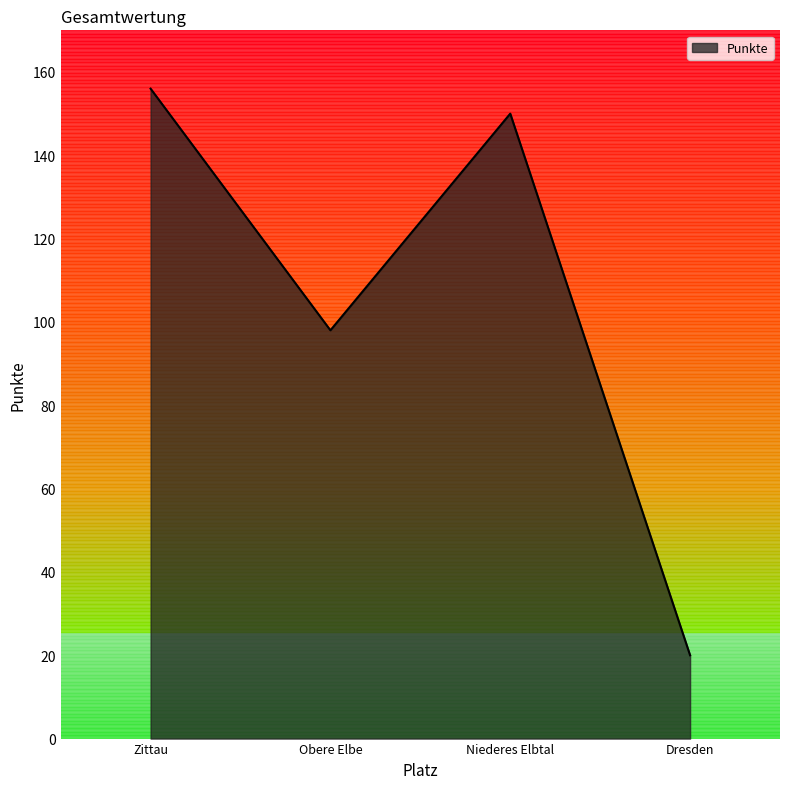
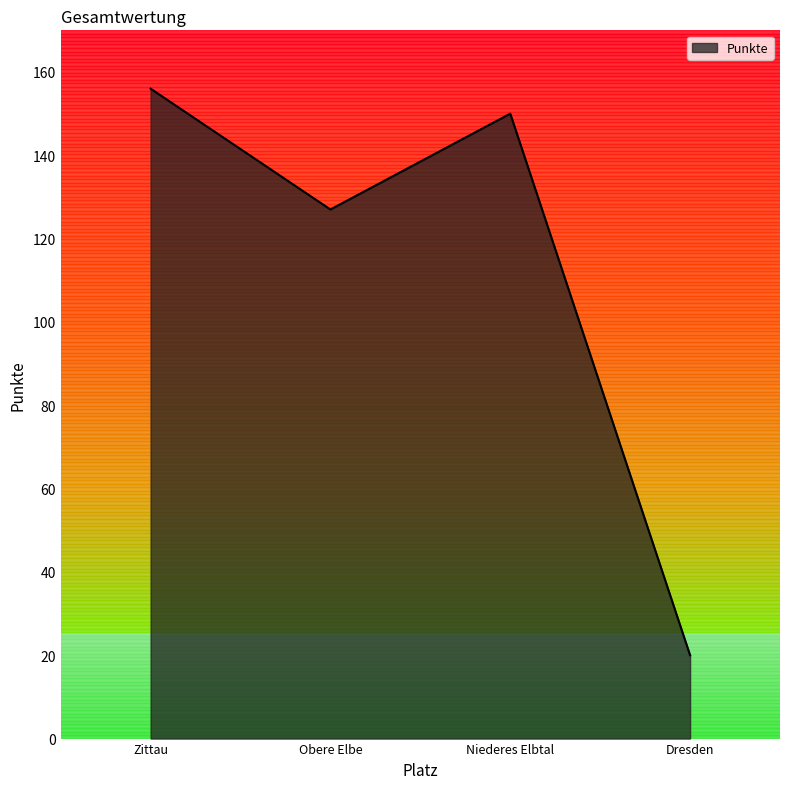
Obere Elbe: 98 -> 127
